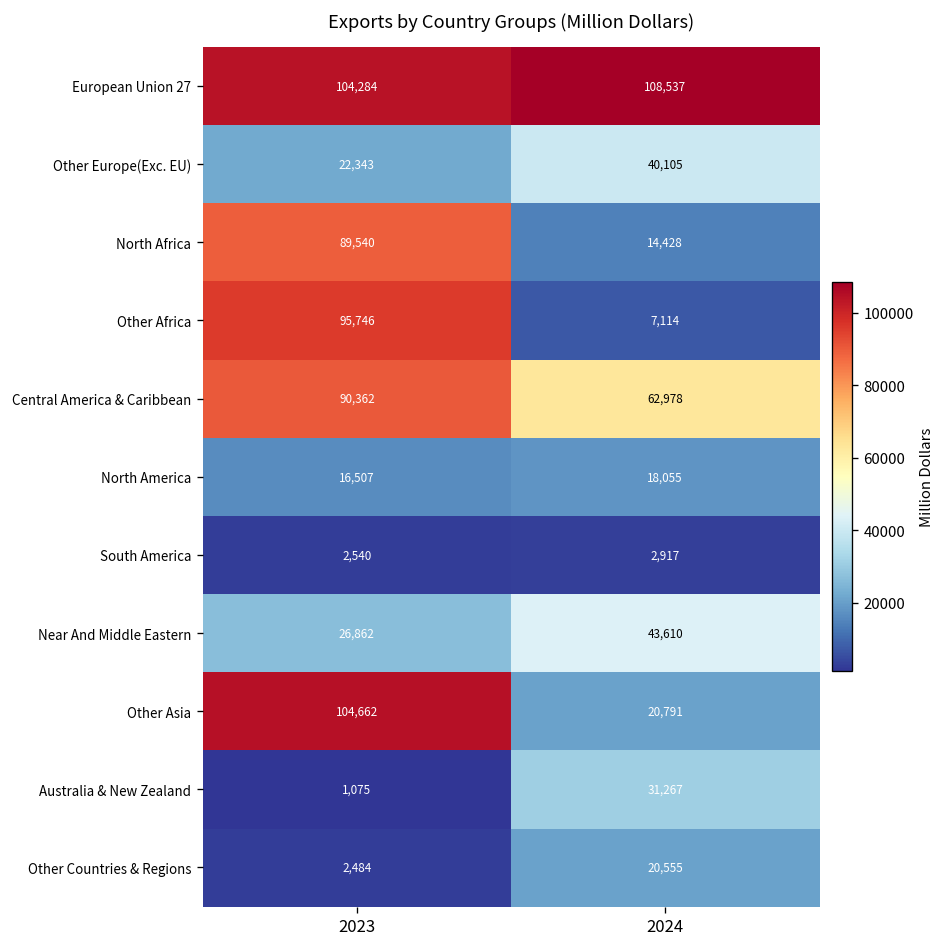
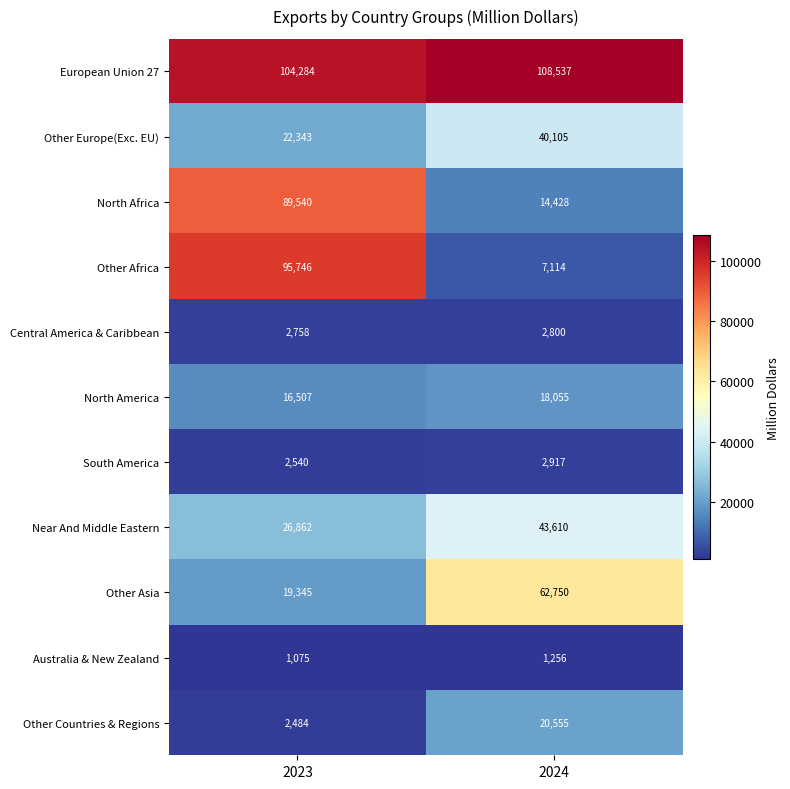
Central America & Caribbean, 2023: 90,362 -> 2,758
Central America & Caribbean, 2024: 62,978 -> 2,800
Other Asia, 2023: 104,662 -> 19,345
Other Asia, 2024: 20,791 -> 62,750
Australia & New Zealand, 2024: 31,267 -> 1,256
